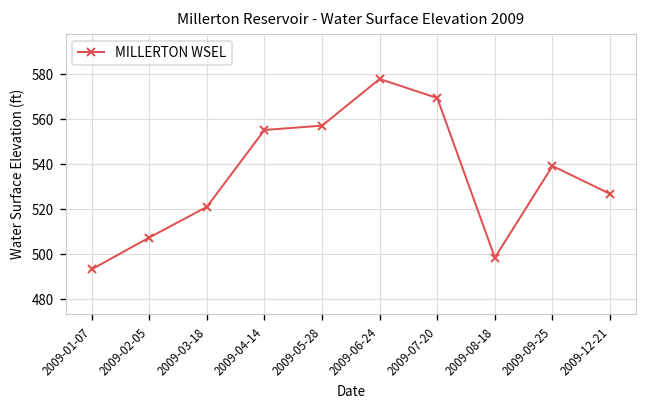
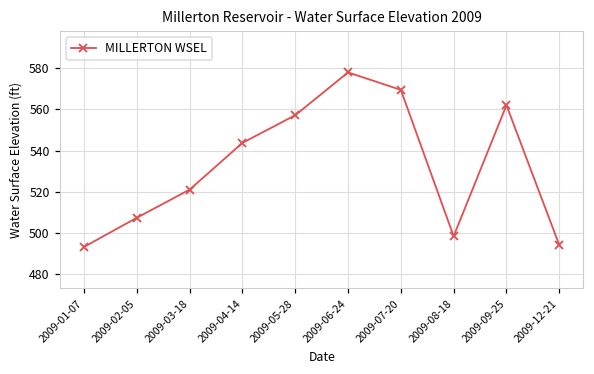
2009-04-14: 555 -> 544
2009-09-25: 539 -> 562
2009-12-21: 527 -> 494
